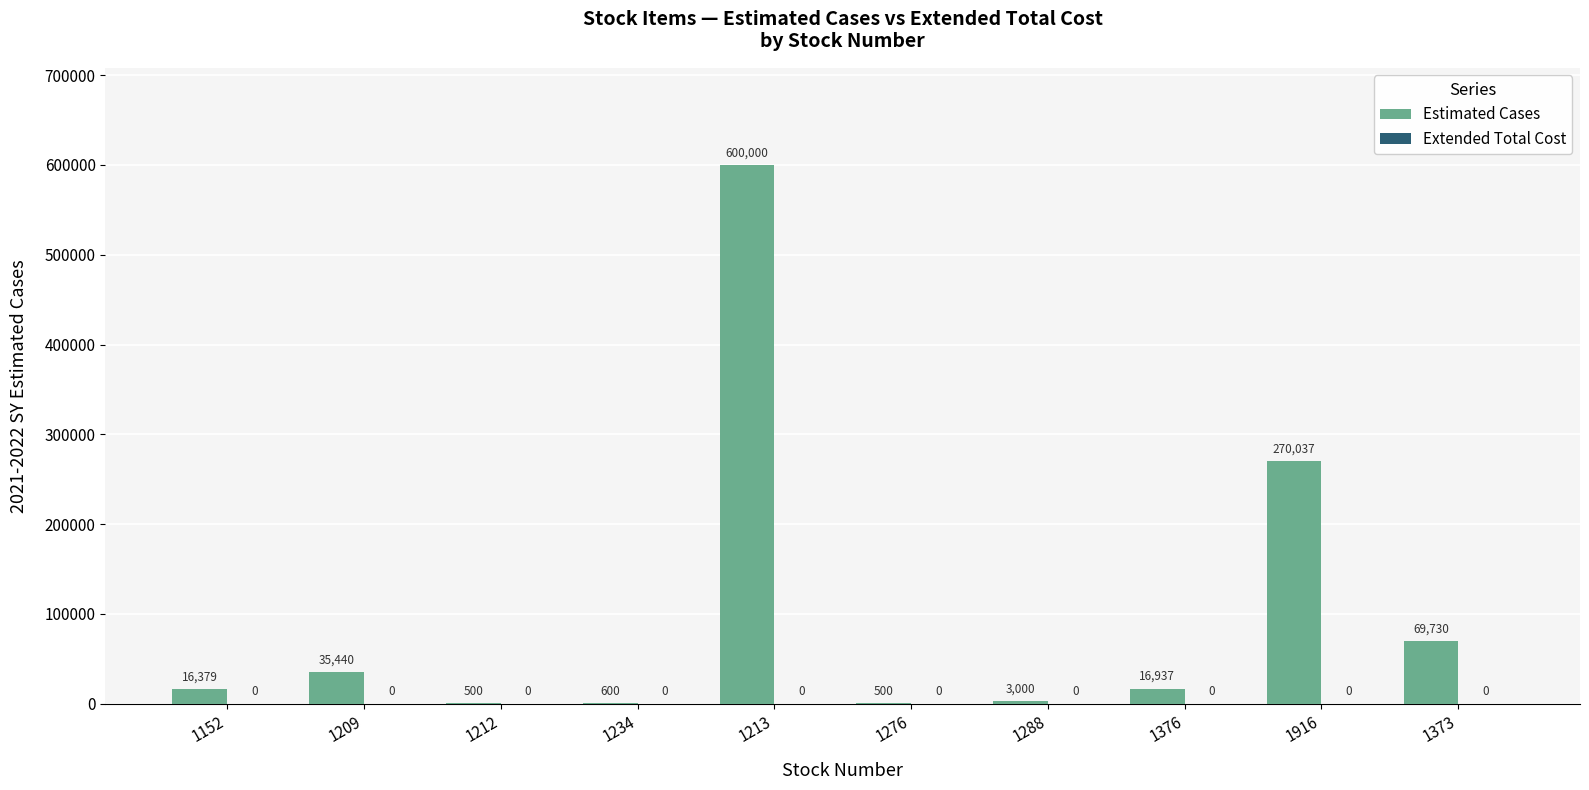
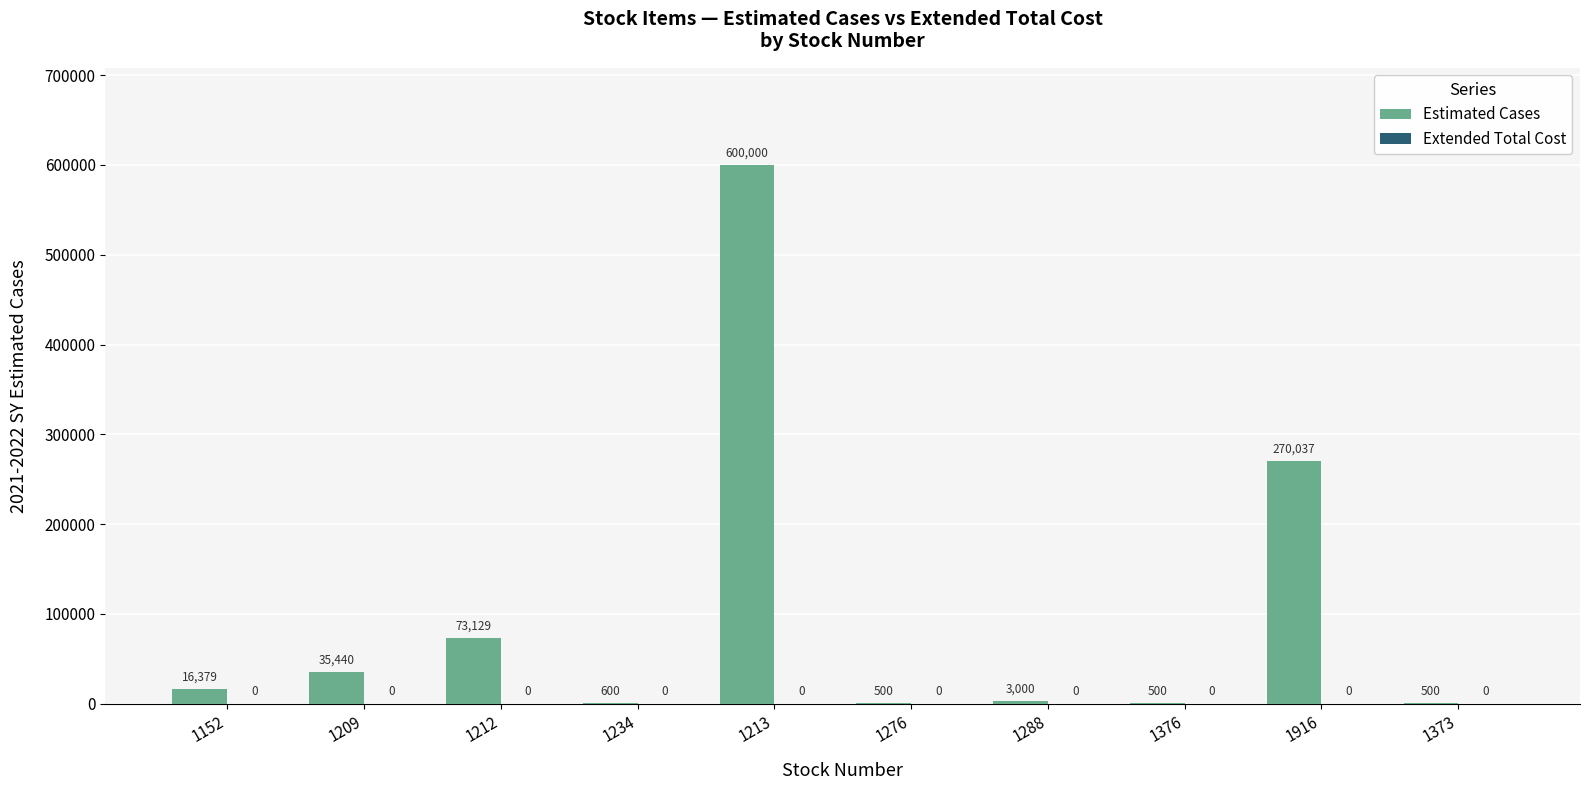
Estimated Cases, 1212: 500 -> 73,129
Estimated Cases, 1376: 16,937 -> 500
Estimated Cases, 1373: 69,730 -> 500
